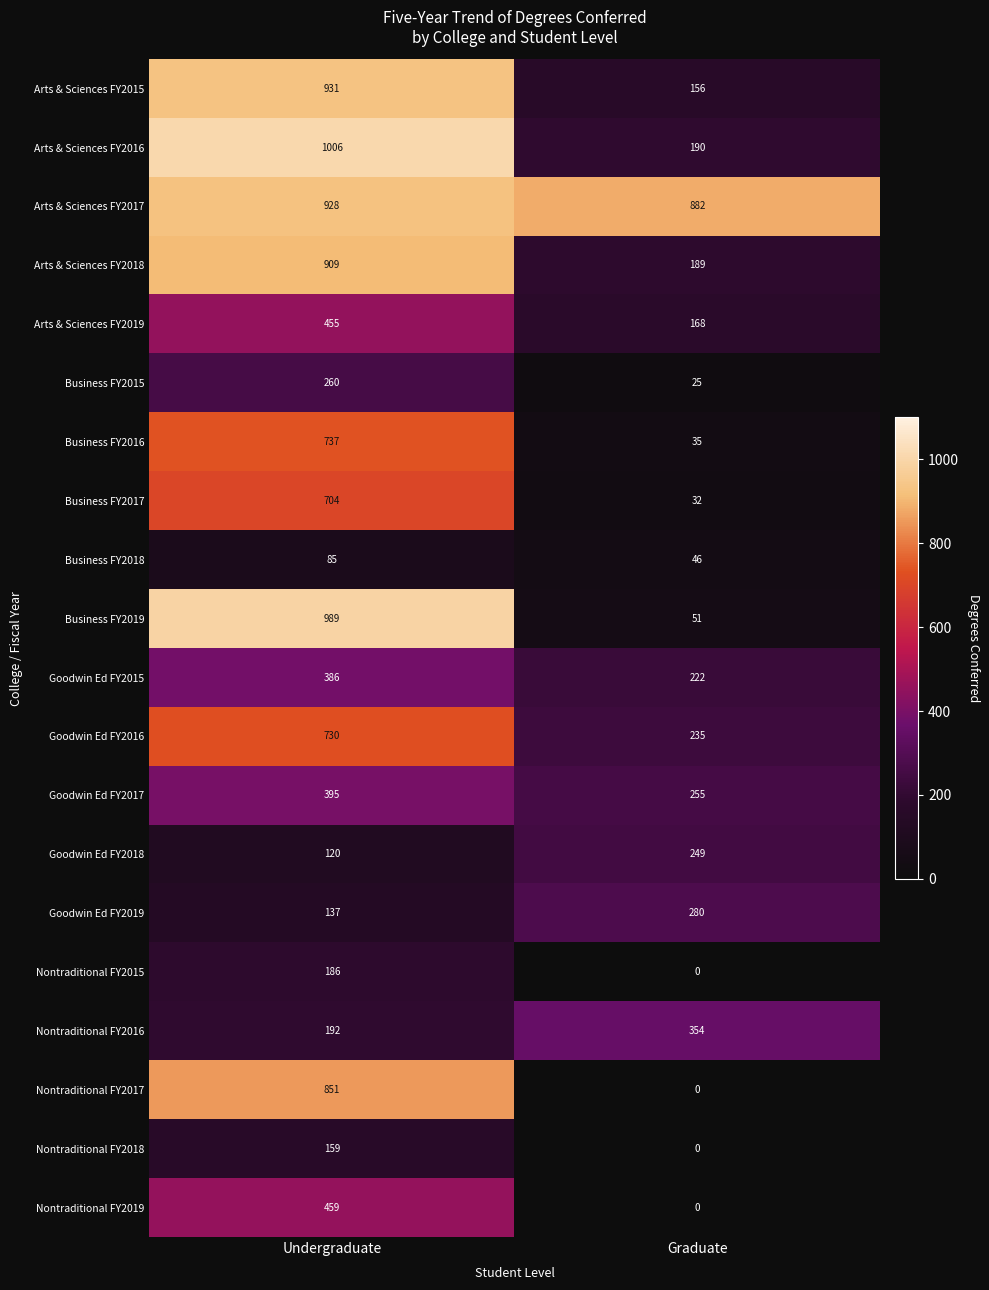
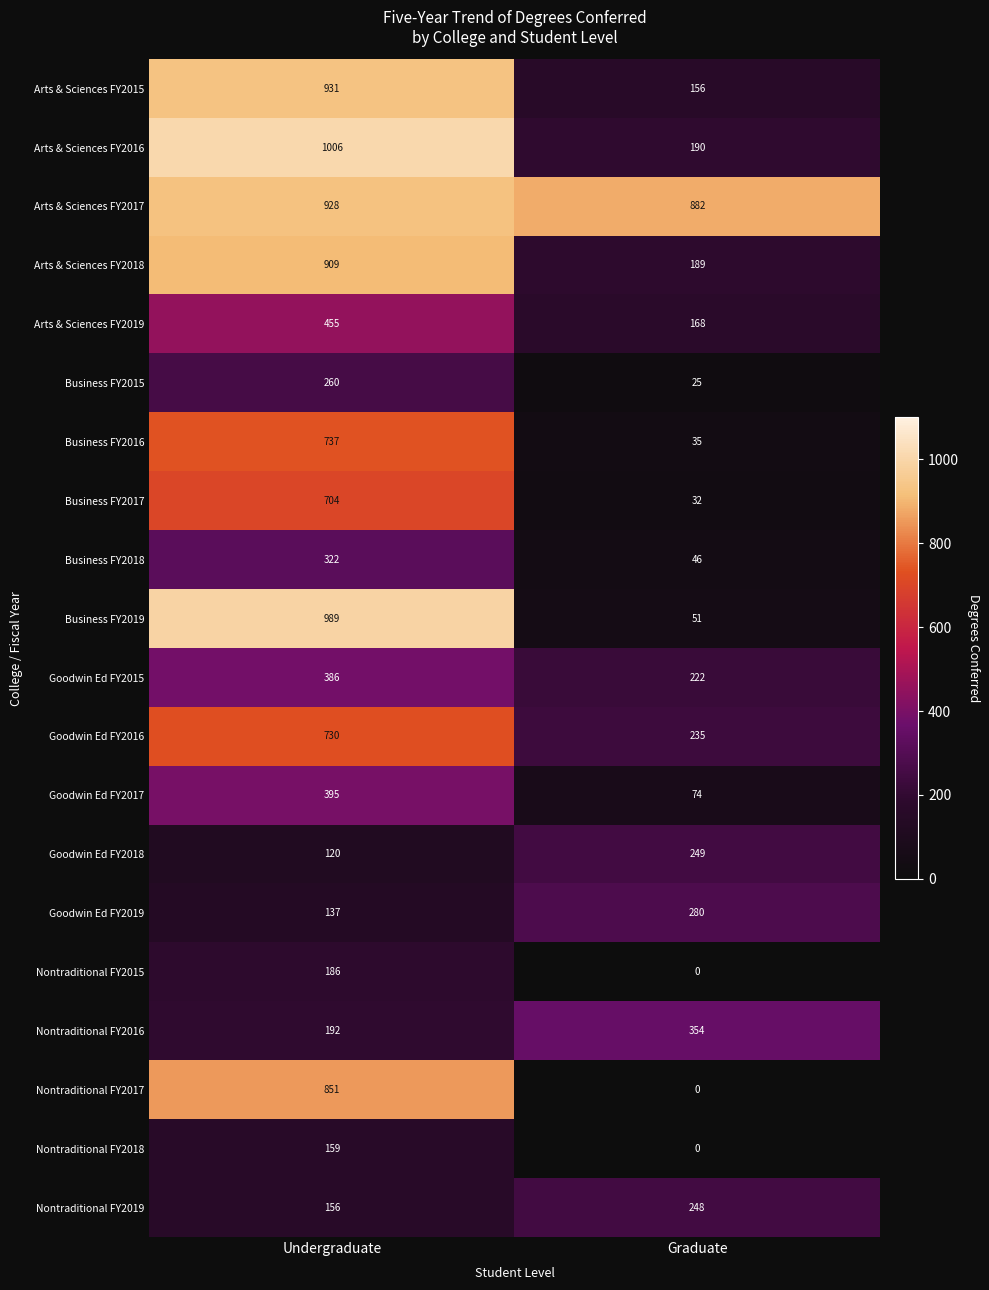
Business FY2018, Undergraduate: 85 -> 322
Goodwin Ed FY2017, Graduate: 255 -> 74
Nontraditional FY2019, Undergraduate: 459 -> 156
Nontraditional FY2019, Graduate: 0 -> 248
